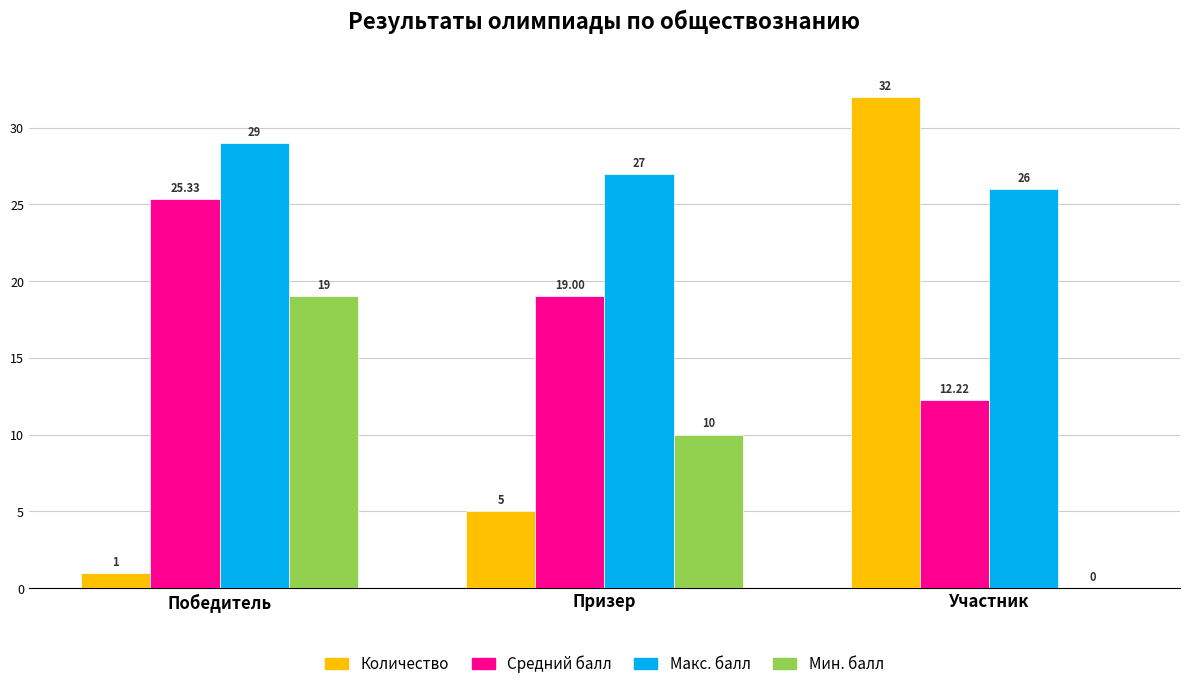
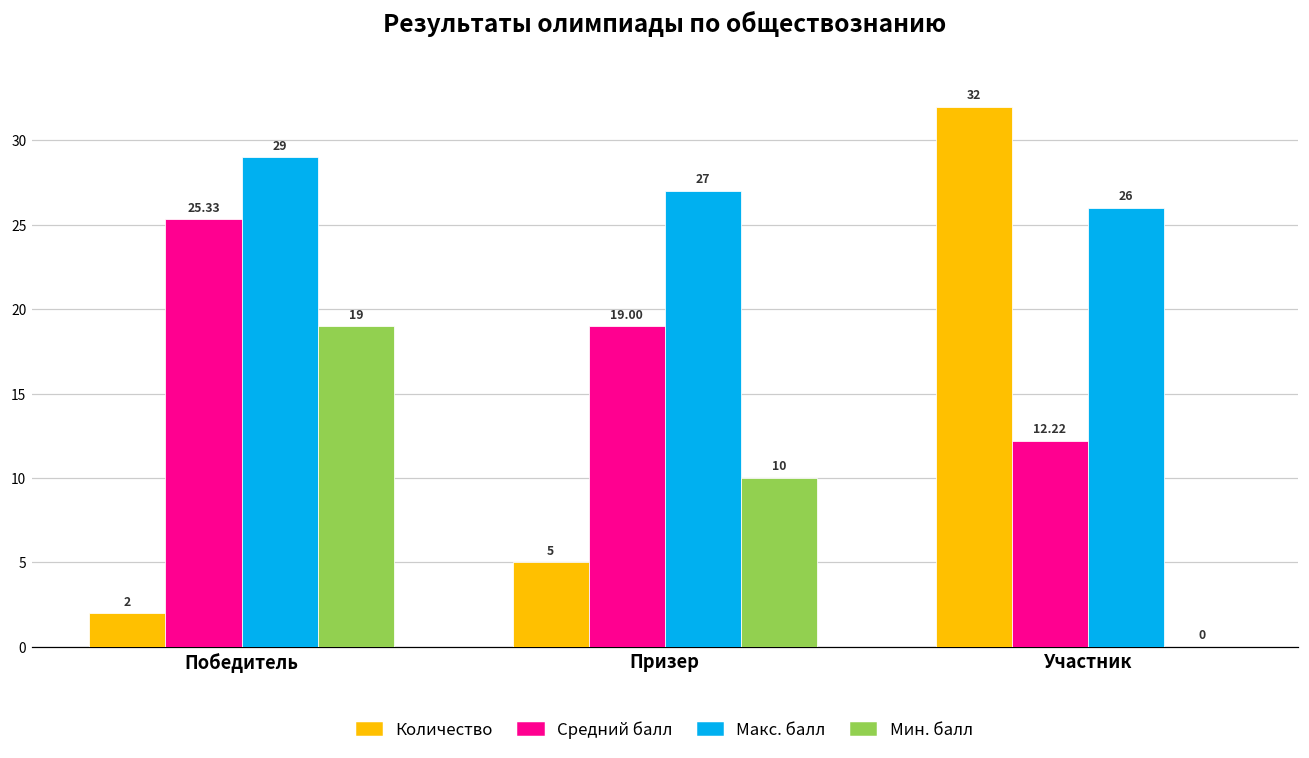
Количество, Победитель: 1 -> 2
